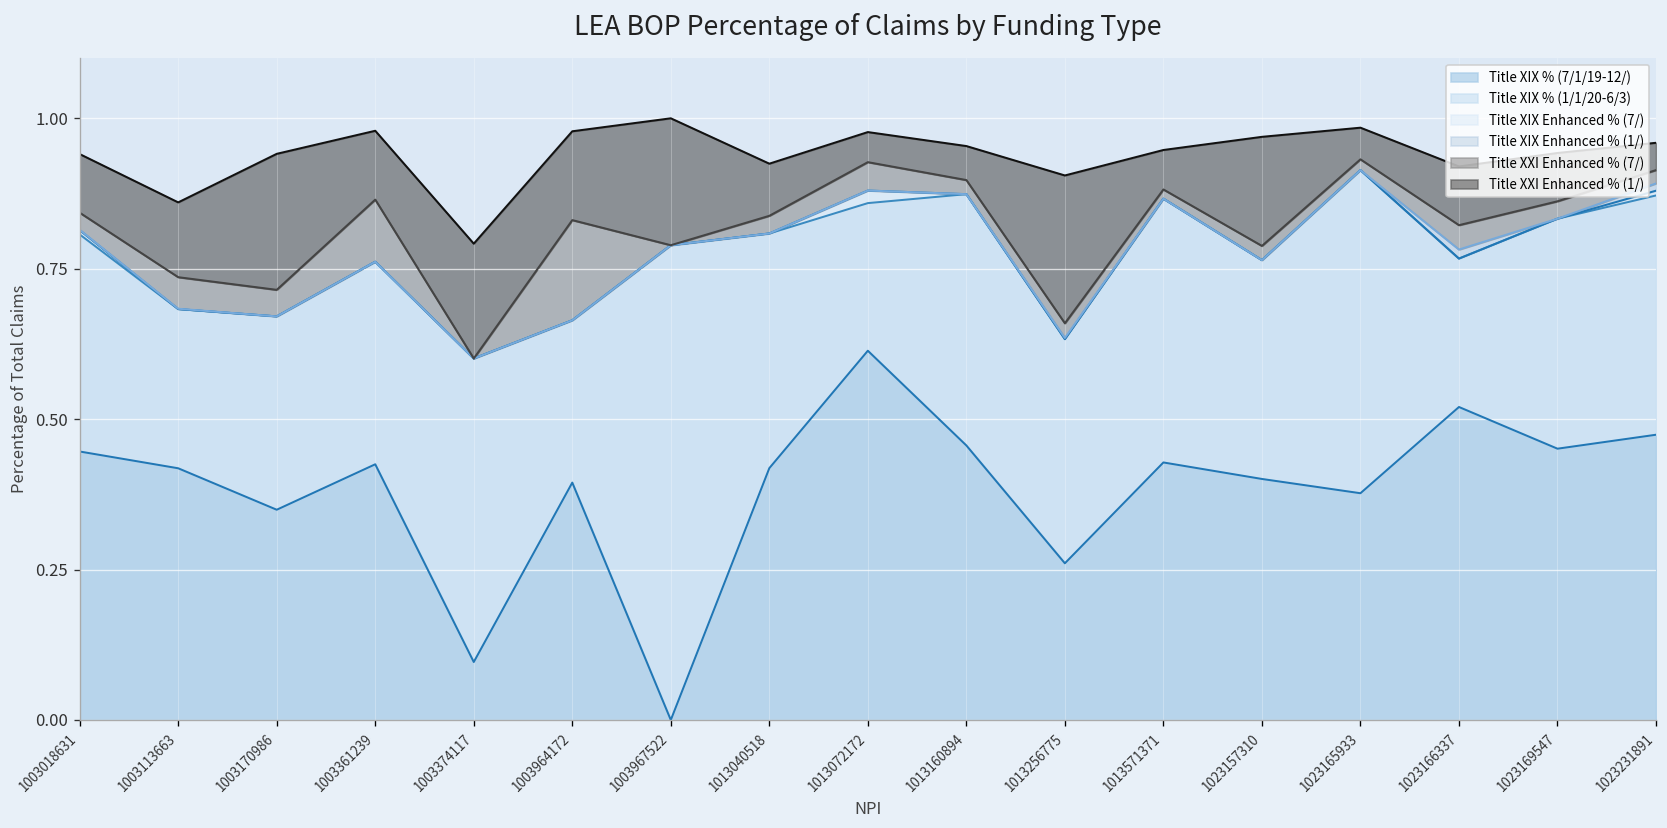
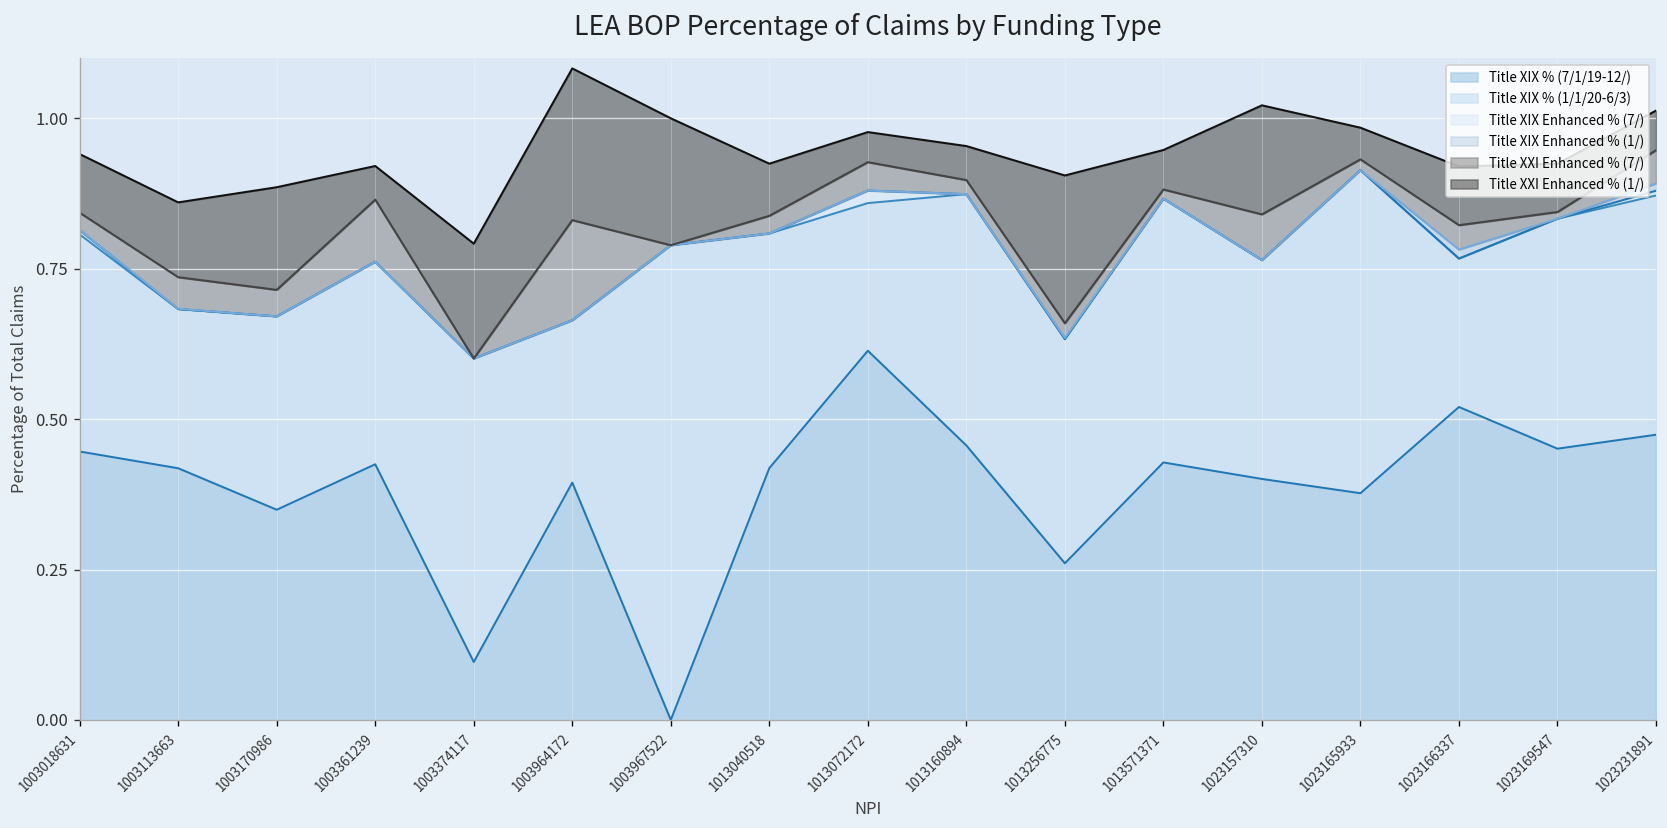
Title XXI Enhanced % (1/), 1003170986: 0.23 -> 0.17
Title XXI Enhanced % (1/), 1003361239: 0.11 -> 0.06
Title XXI Enhanced % (1/), 1003964172: 0.15 -> 0.25
Title XXI Enhanced % (7/), 1023157310: 0.02 -> 0.08
Title XXI Enhanced % (7/), 1023169547: 0.03 -> 0.01
Title XXI Enhanced % (7/), 1023231891: 0.02 -> 0.06
Title XXI Enhanced % (1/), 1023231891: 0.05 -> 0.07
